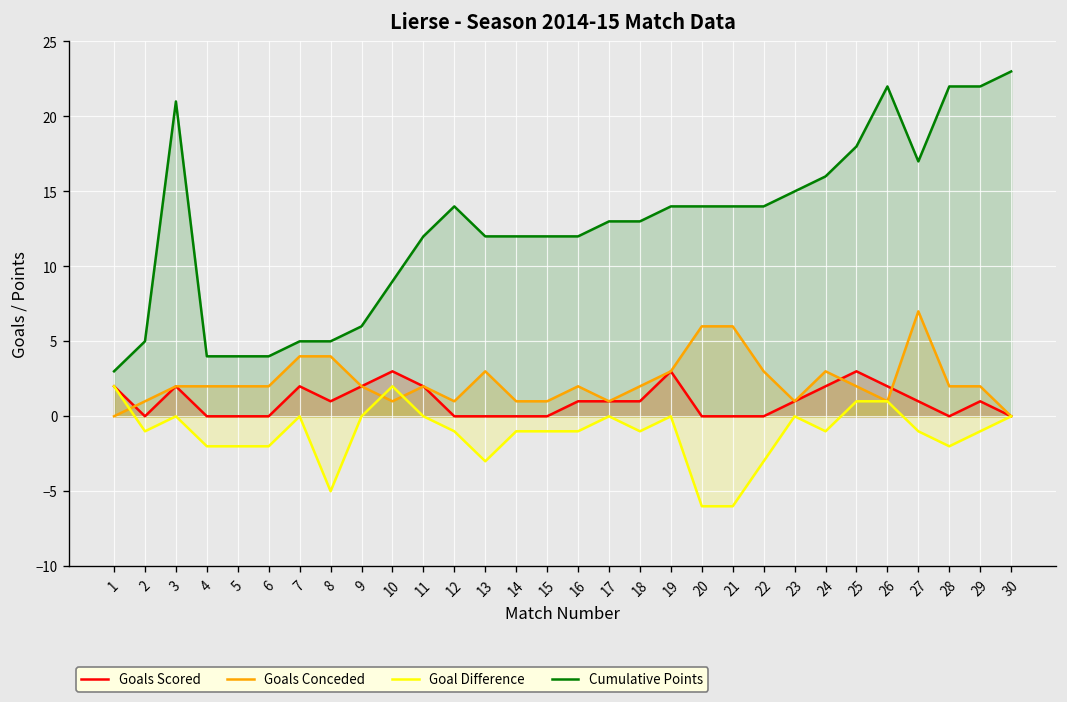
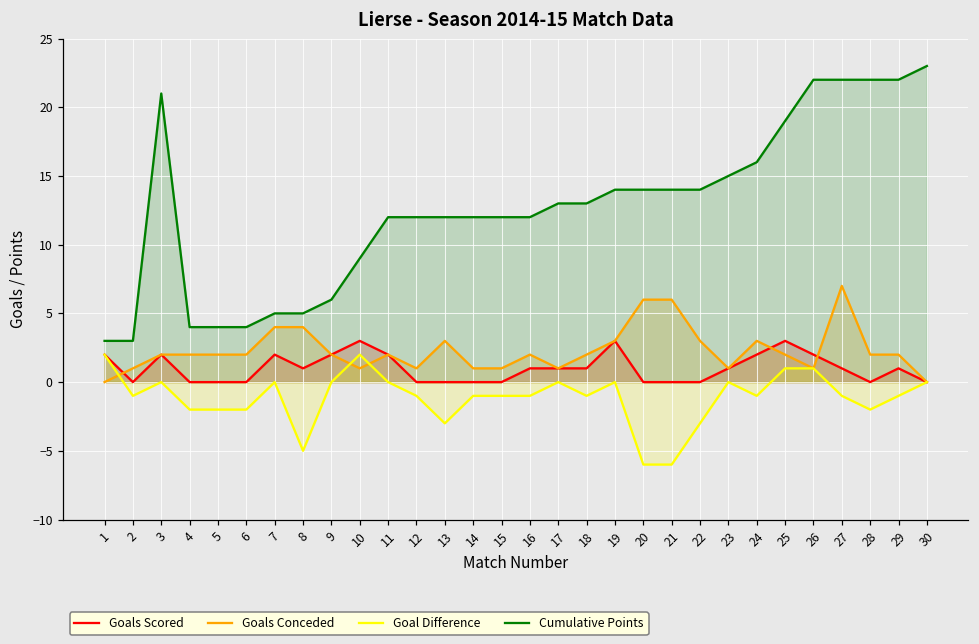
Cumulative Points, 2: 5 -> 3
Cumulative Points, 12: 14 -> 12
Cumulative Points, 25: 18 -> 19
Cumulative Points, 27: 17 -> 22
